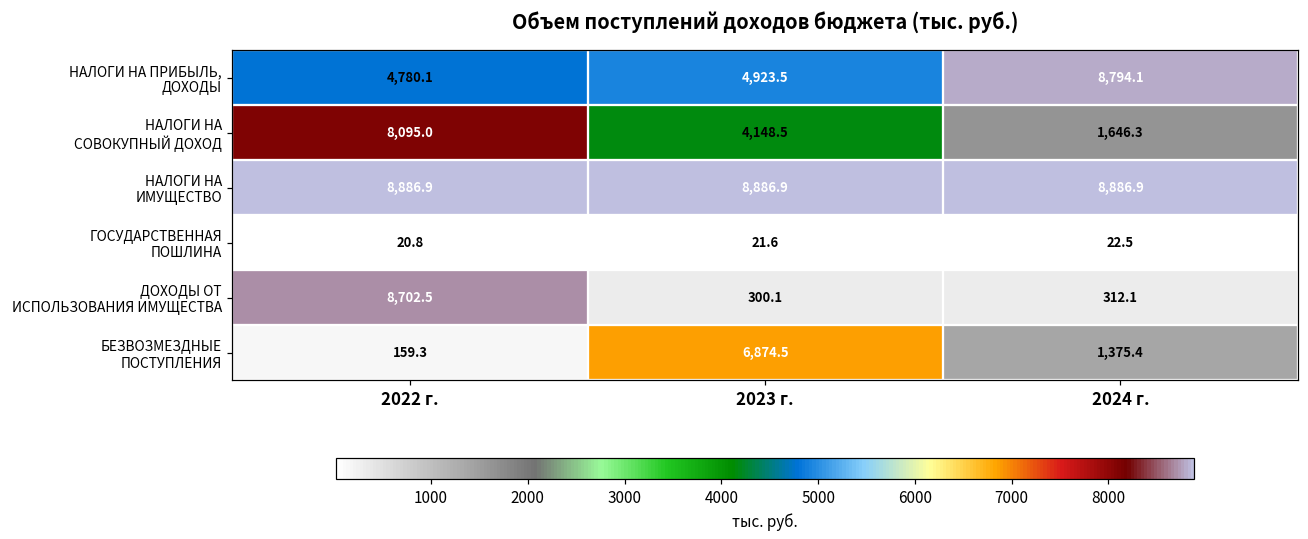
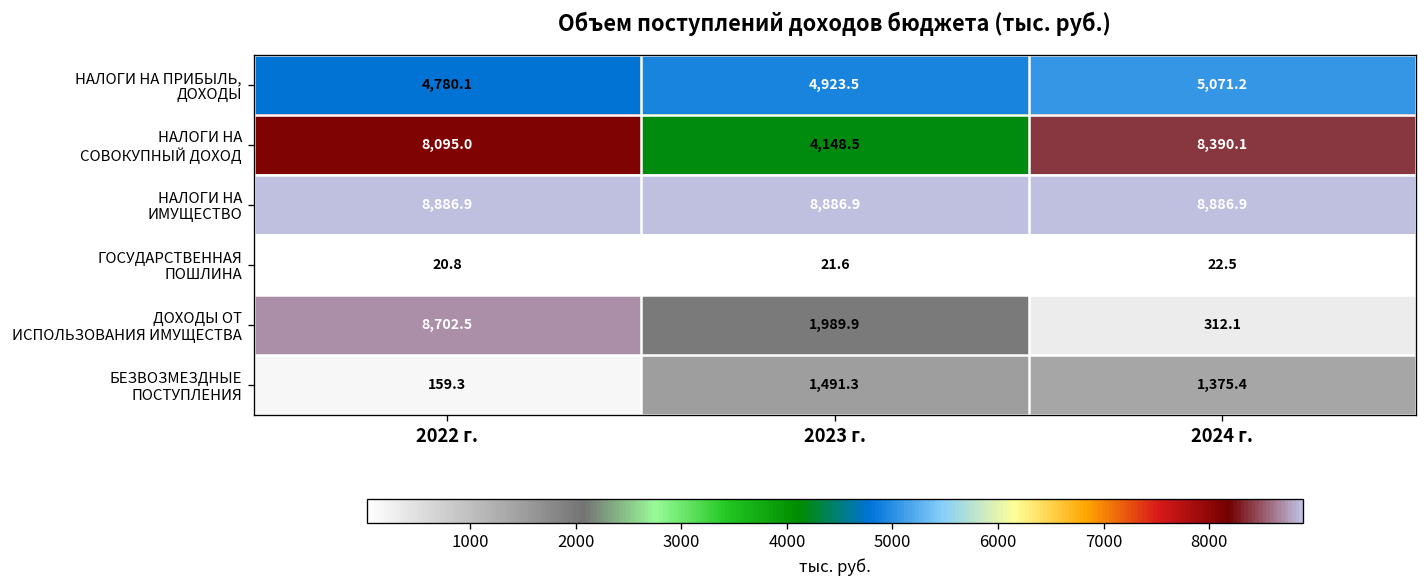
НАЛОГИ НА ПРИБЫЛЬ, ДОХОДЫ, 2024 г.: 8,794.1 -> 5,071.2
НАЛОГИ НА СОВОКУПНЫЙ ДОХОД, 2024 г.: 1,646.3 -> 8,390.1
ДОХОДЫ ОТ ИСПОЛЬЗОВАНИЯ ИМУЩЕСТВА, 2023 г.: 300.1 -> 1,989.9
БЕЗВОЗМЕЗДНЫЕ ПОСТУПЛЕНИЯ, 2023 г.: 6,874.5 -> 1,491.3
